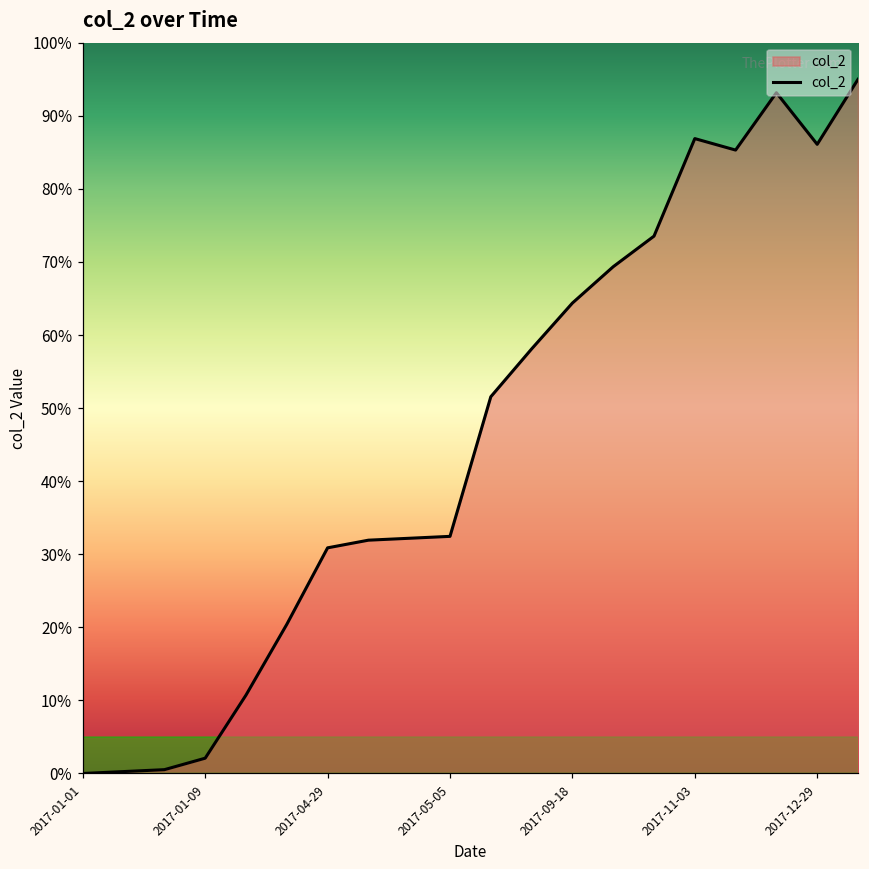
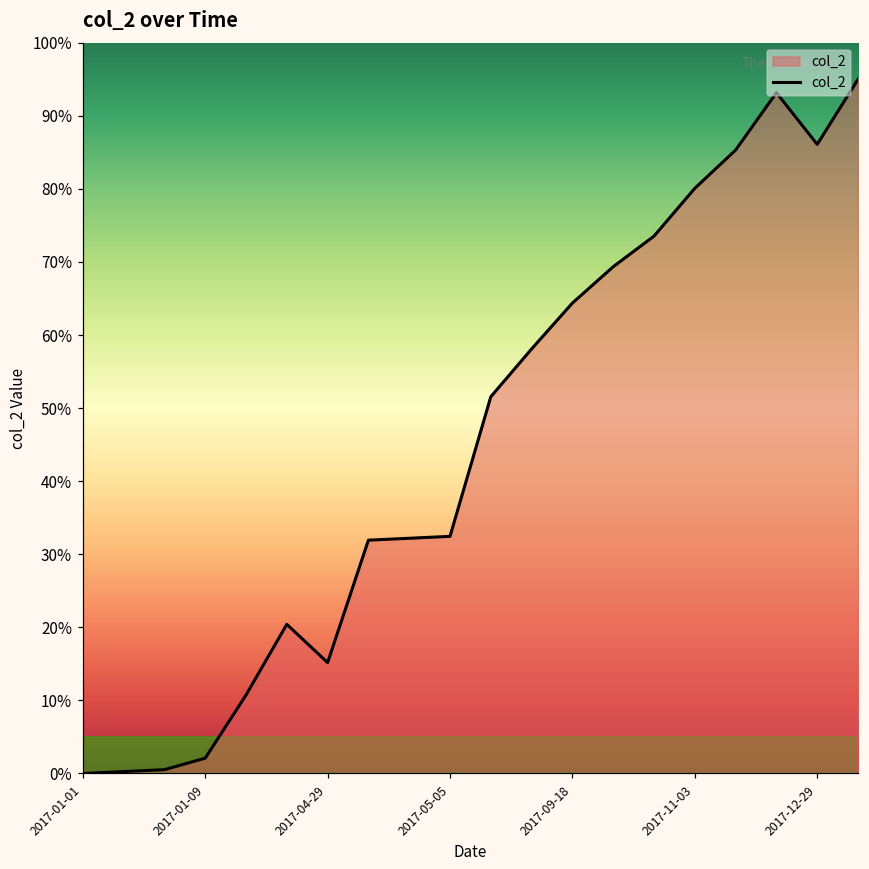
2017-04-29: 31% -> 15%
2017-11-03: 87% -> 80%
